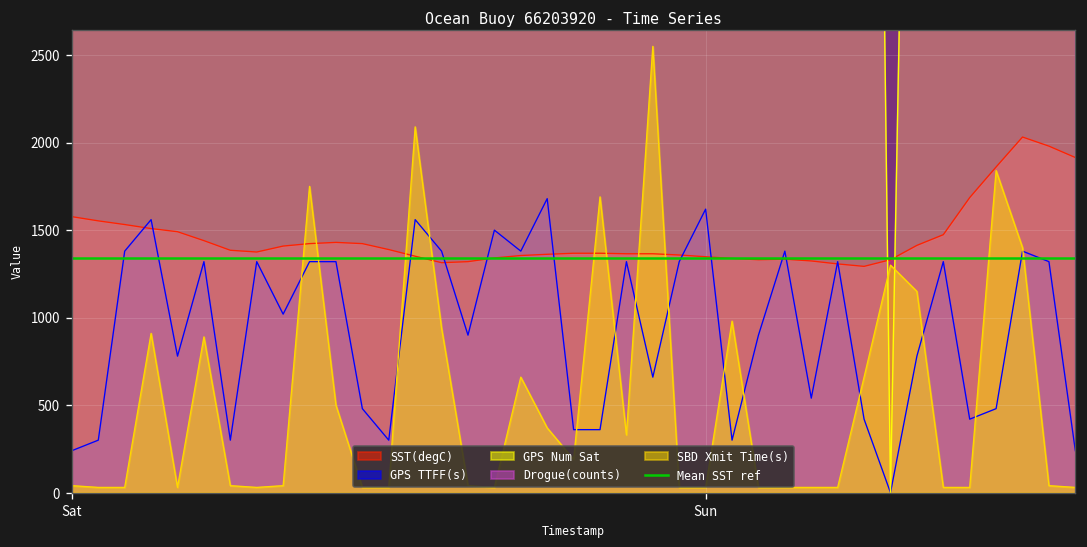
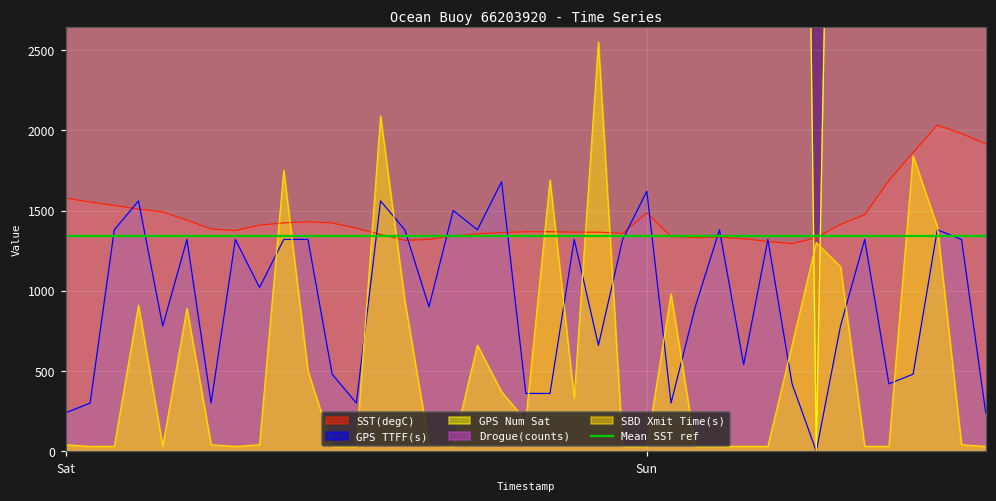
SST(degC), Sun: 1350 -> 1490
